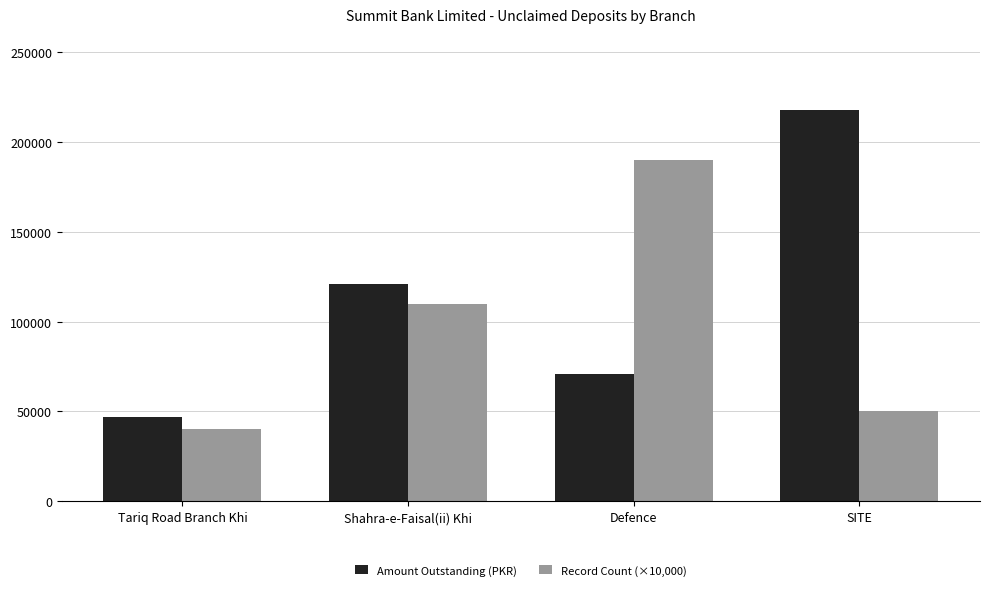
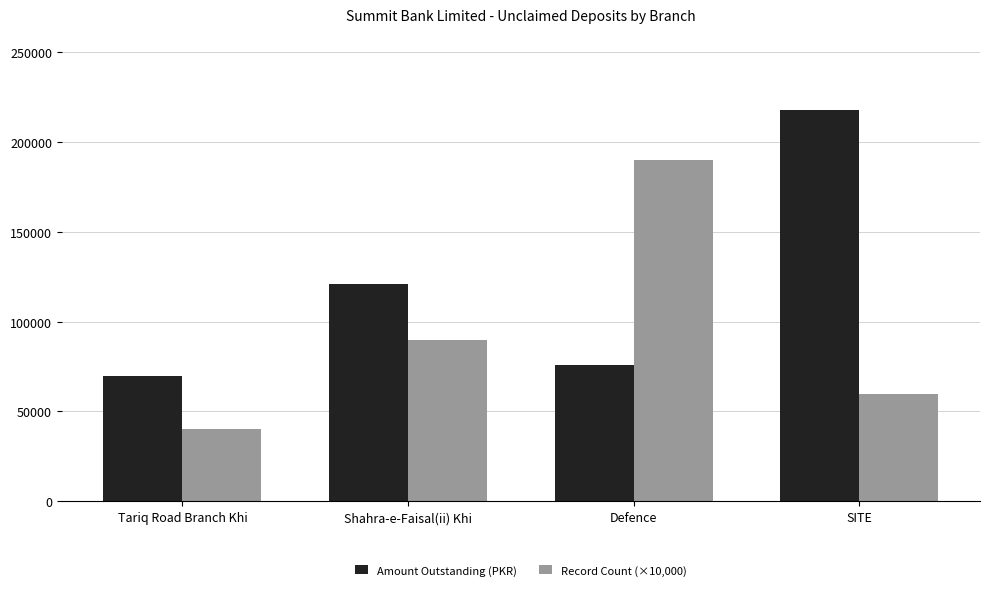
Amount Outstanding (PKR), Tariq Road Branch Khi: 47000 -> 70000
Record Count (×10,000), Shahra-e-Faisal(ii) Khi: 110000 -> 90000
Amount Outstanding (PKR), Defence: 71000 -> 76000
Record Count (×10,000), SITE: 50000 -> 60000
